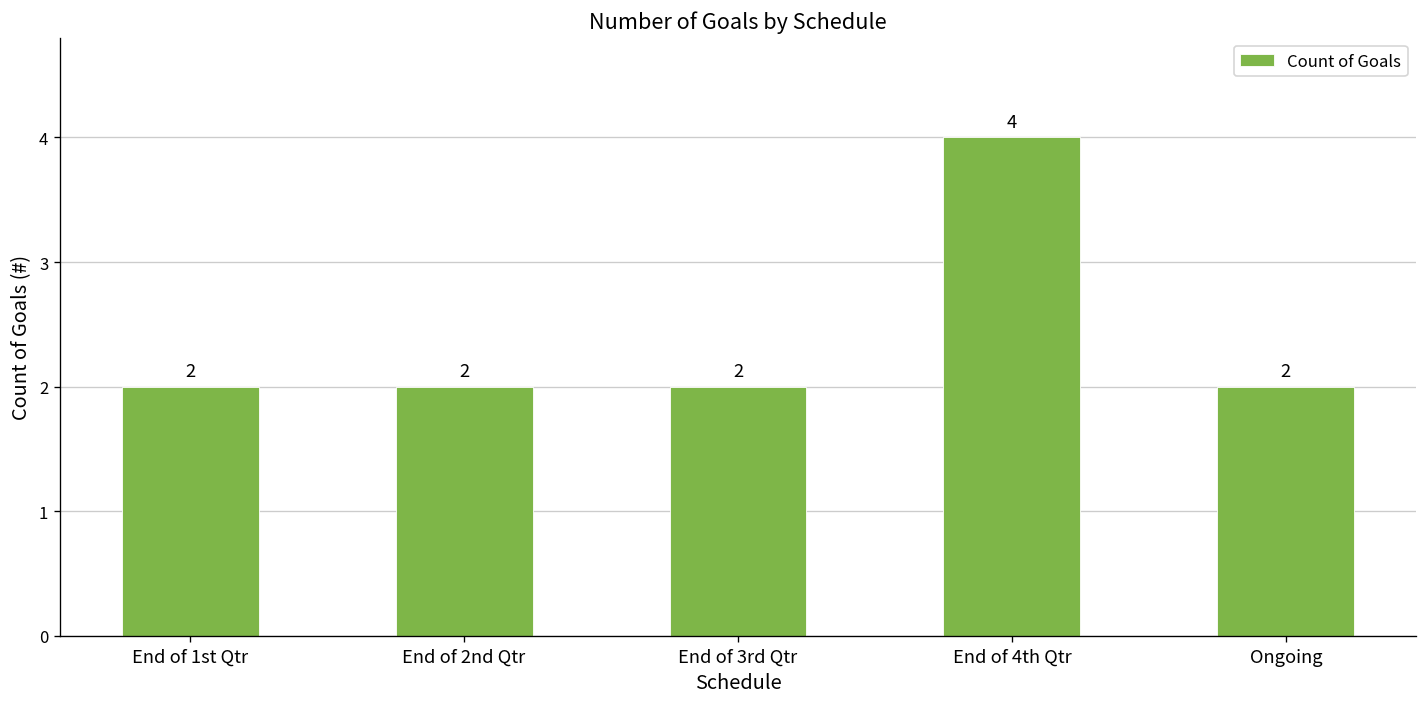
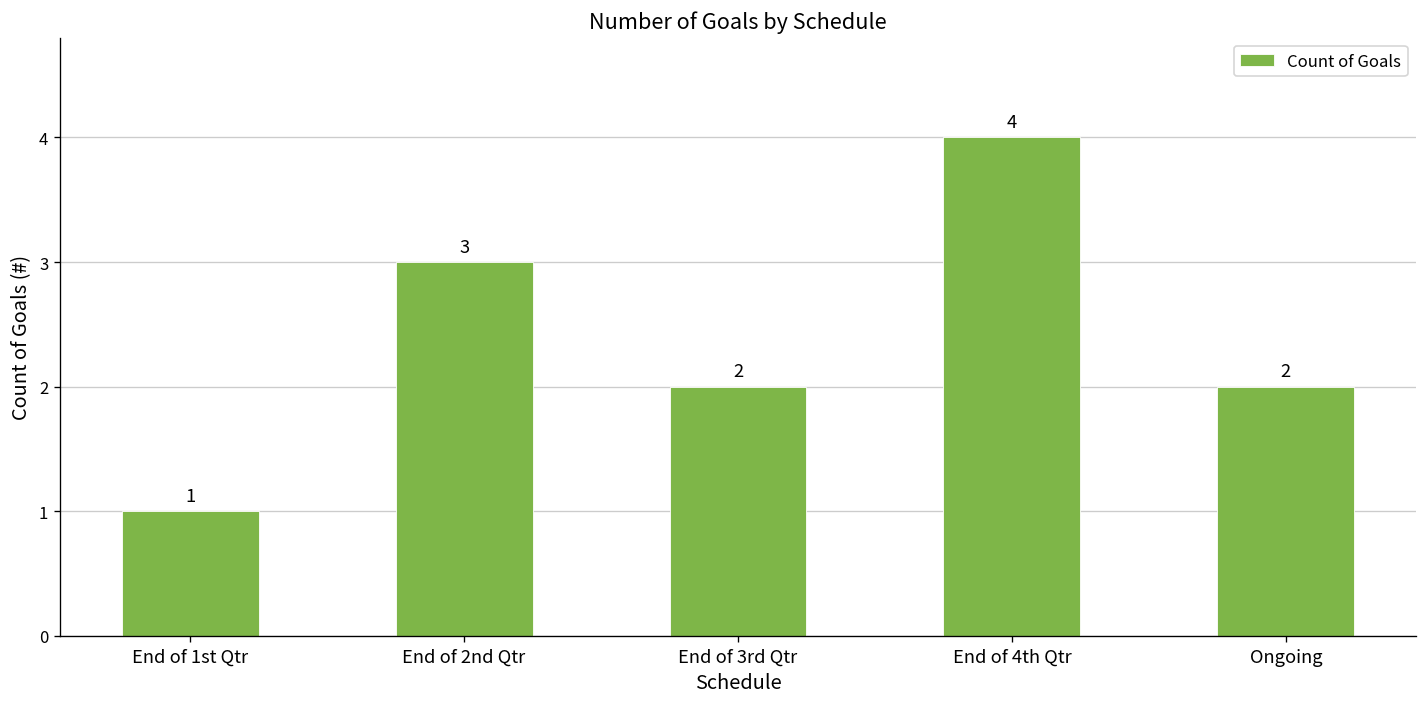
End of 1st Qtr: 2 -> 1
End of 2nd Qtr: 2 -> 3
